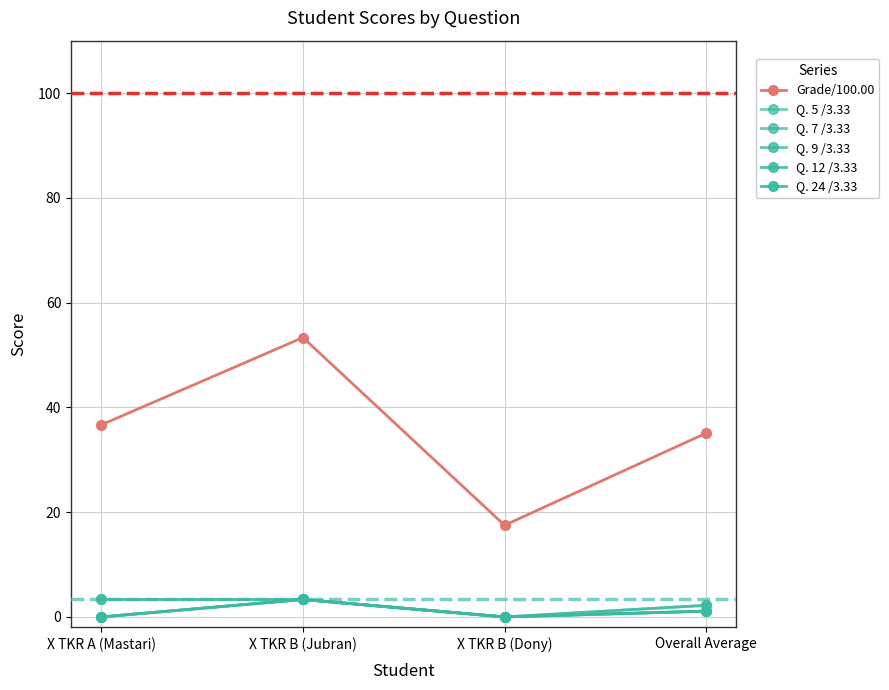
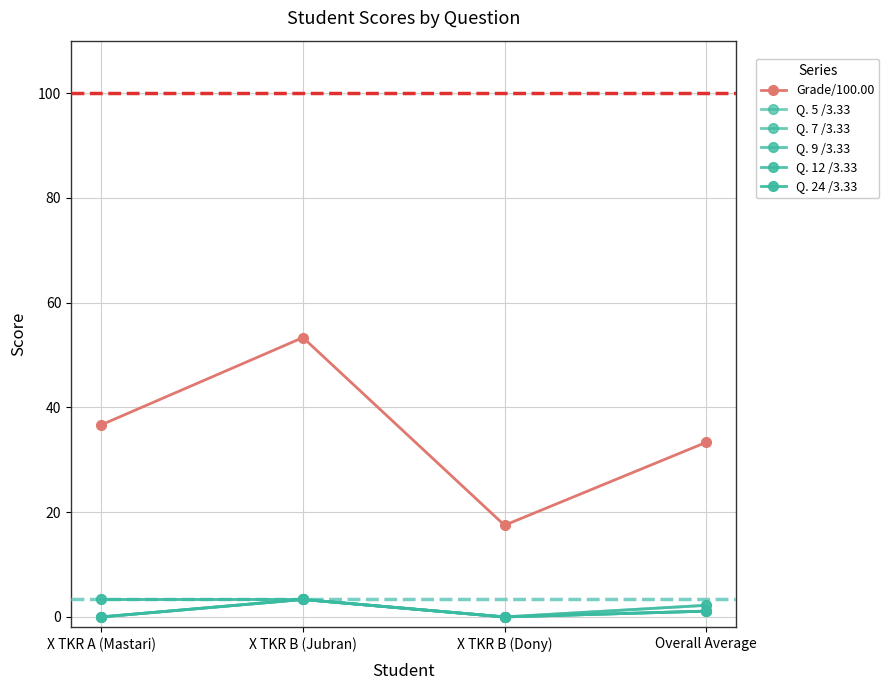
Grade/100.00, Overall Average: 35 -> 33
